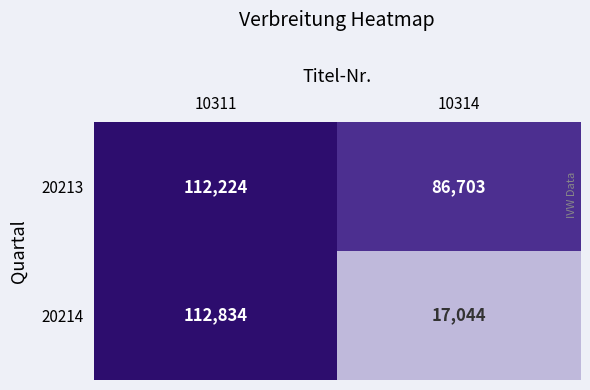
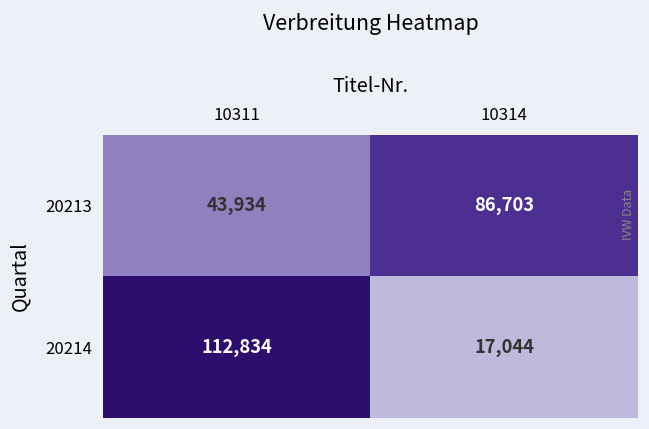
20213, 10311: 112,224 -> 43,934
